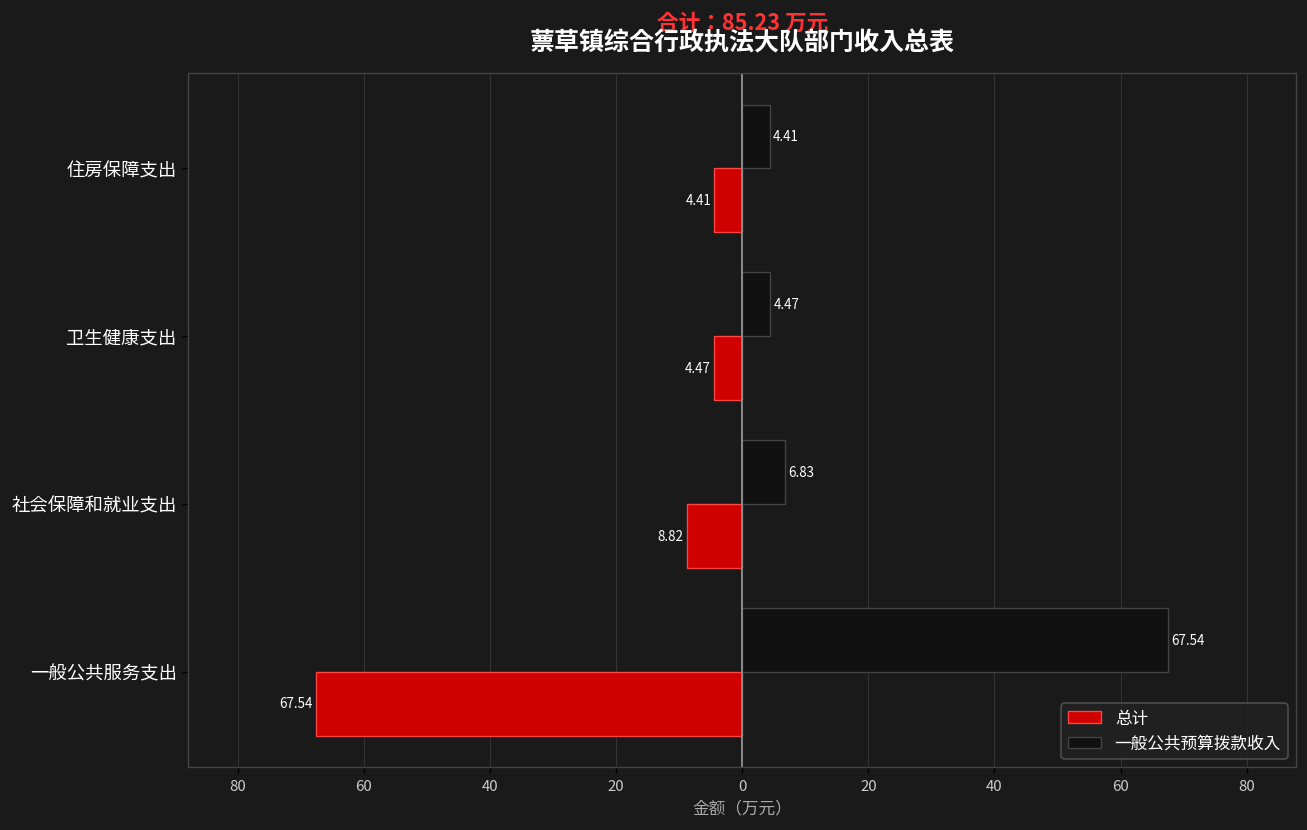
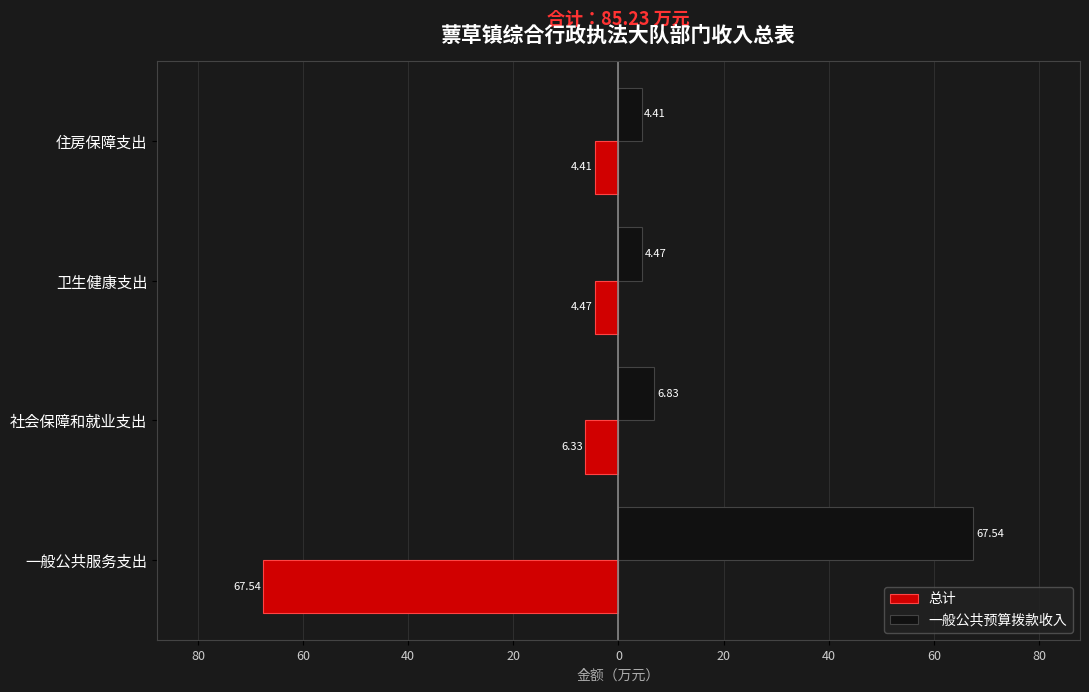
总计, 社会保障和就业支出: 8.82 -> 6.33
